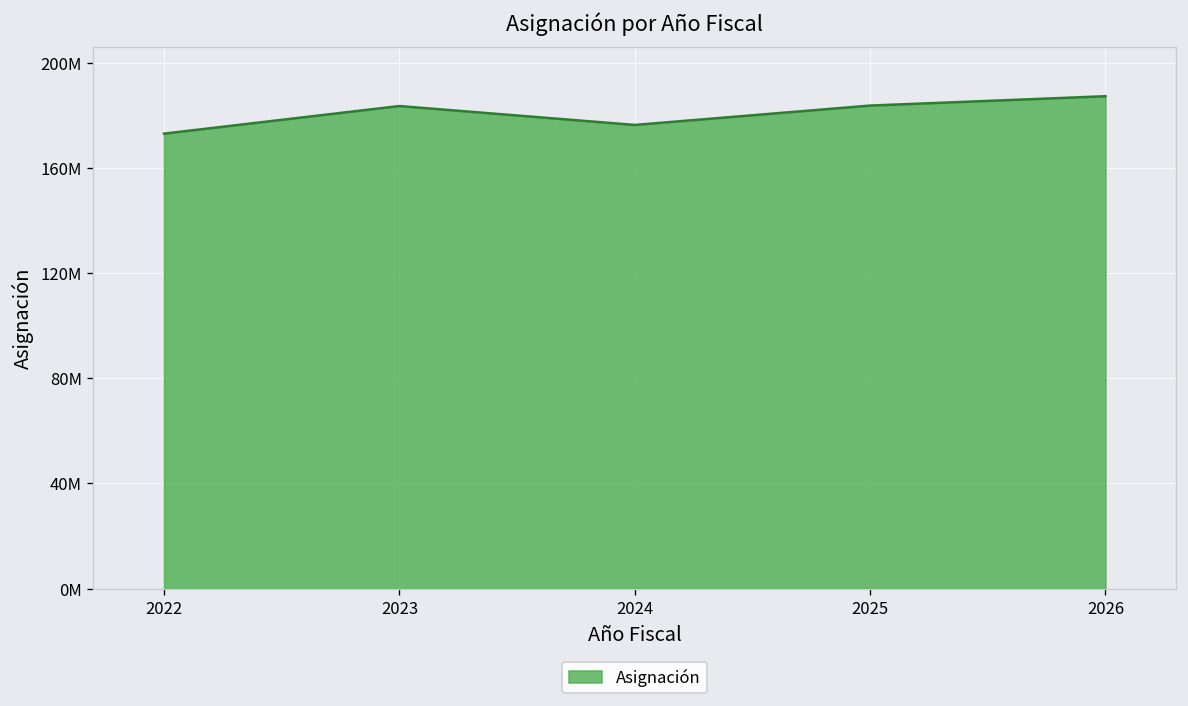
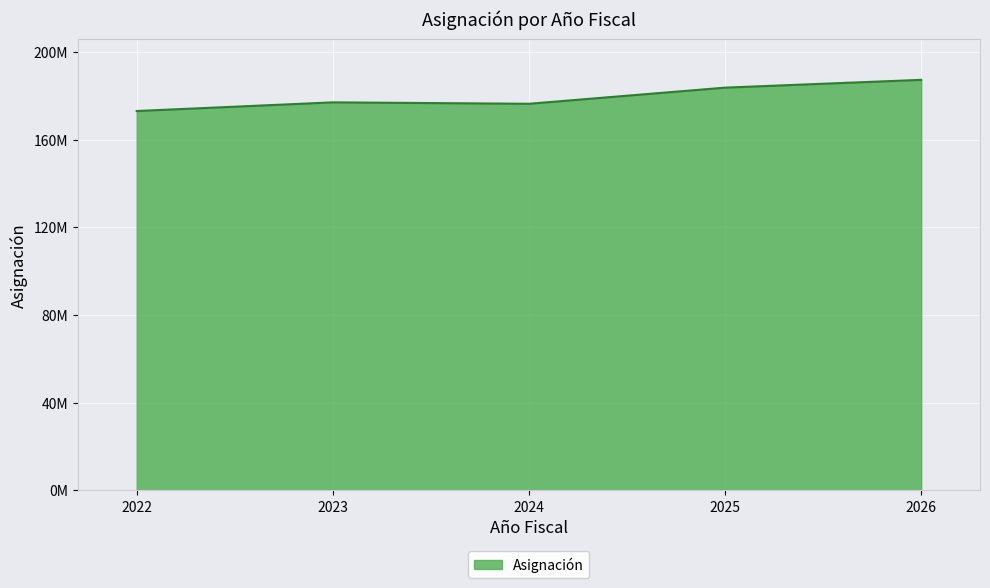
2023: 184000000 -> 177000000
